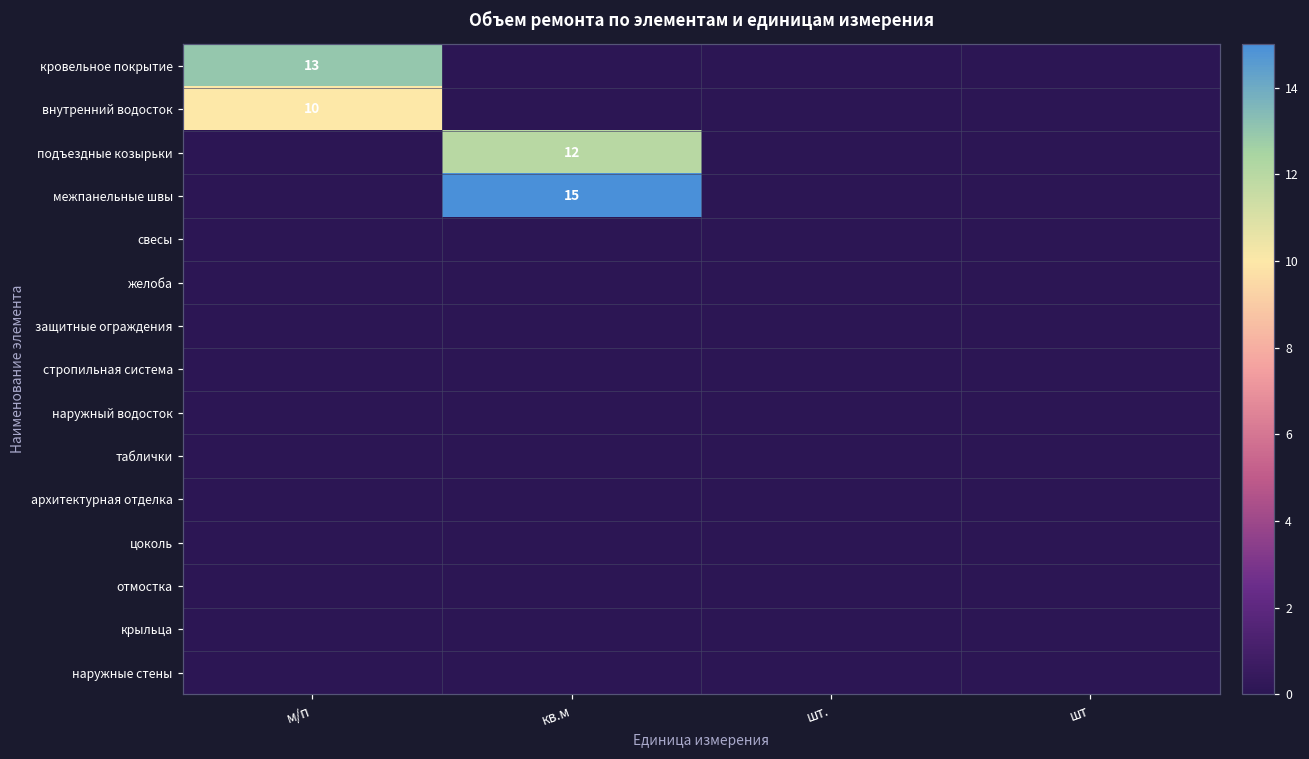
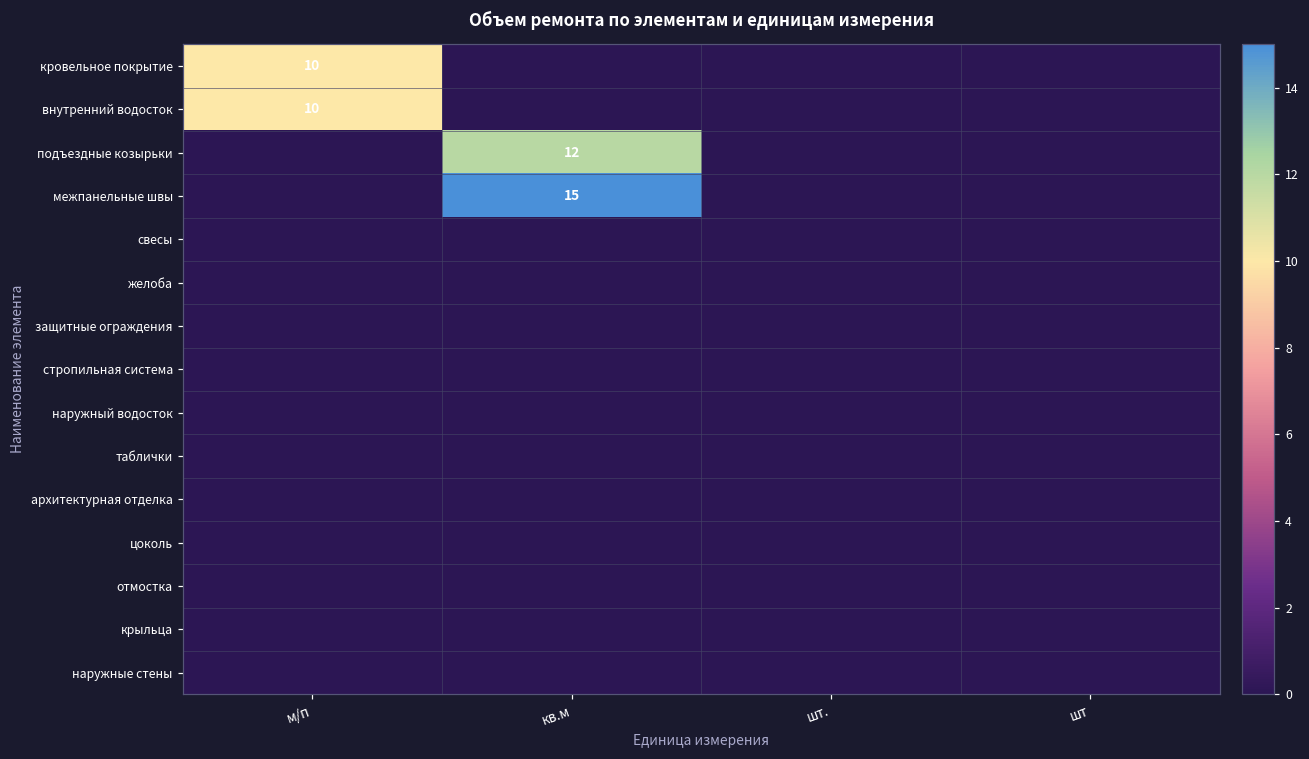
кровельное покрытие, м/п: 13 -> 10
